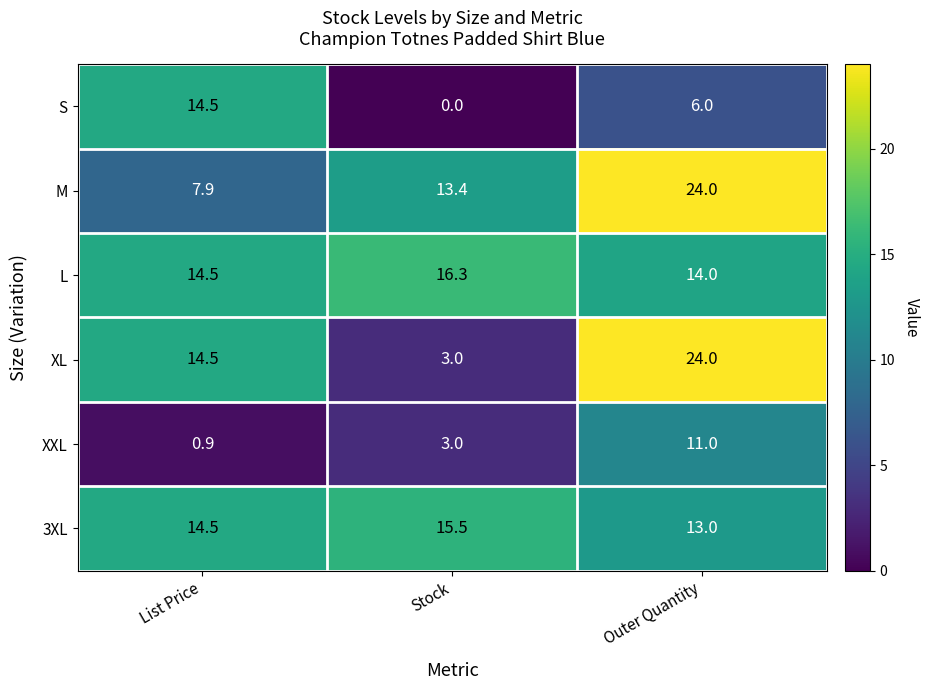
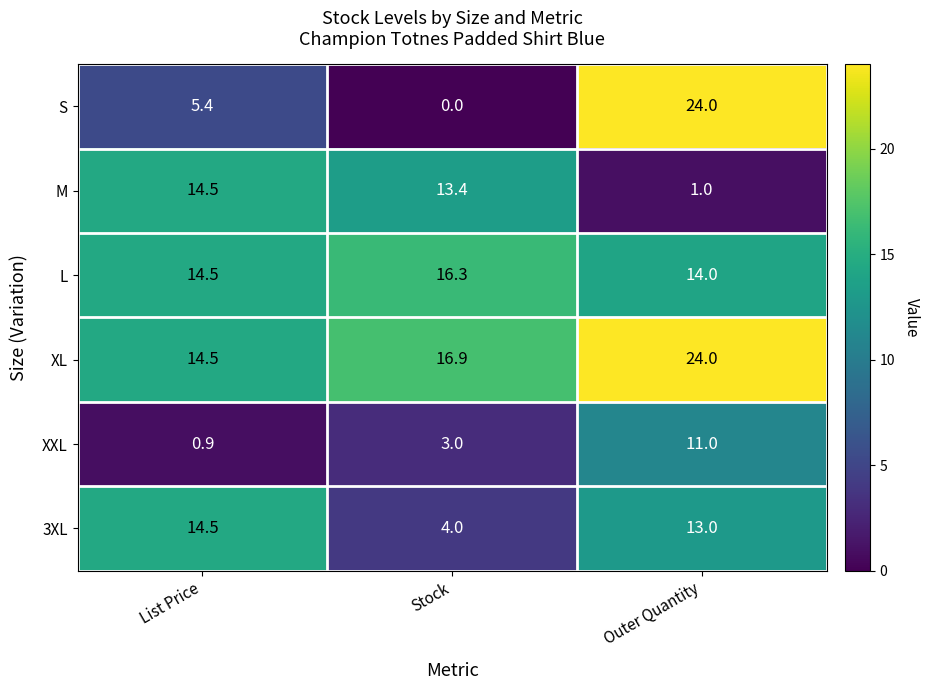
S, List Price: 14.5 -> 5.4
S, Outer Quantity: 6.0 -> 24.0
M, List Price: 7.9 -> 14.5
M, Outer Quantity: 24.0 -> 1.0
XL, Stock: 3.0 -> 16.9
3XL, Stock: 15.5 -> 4.0
